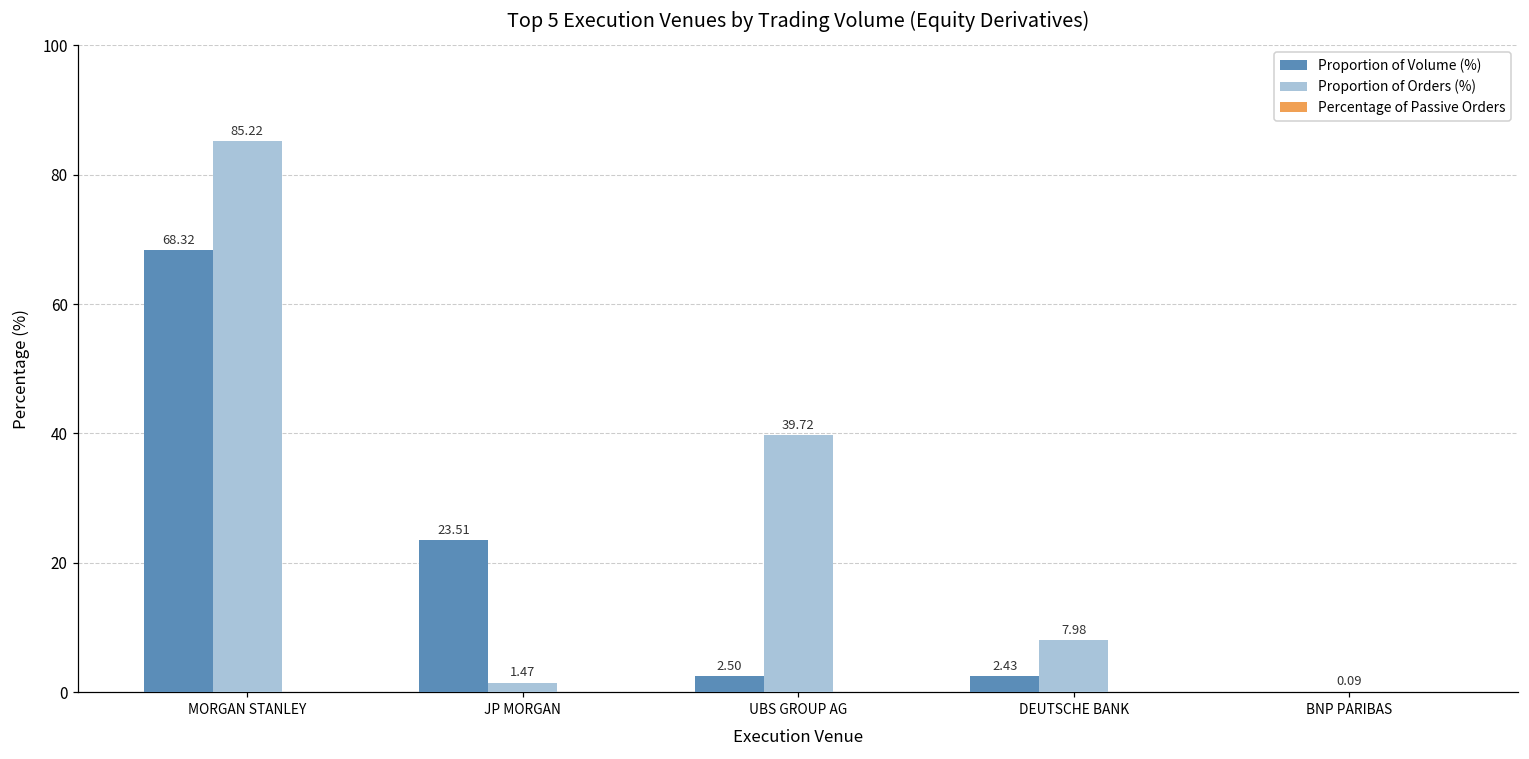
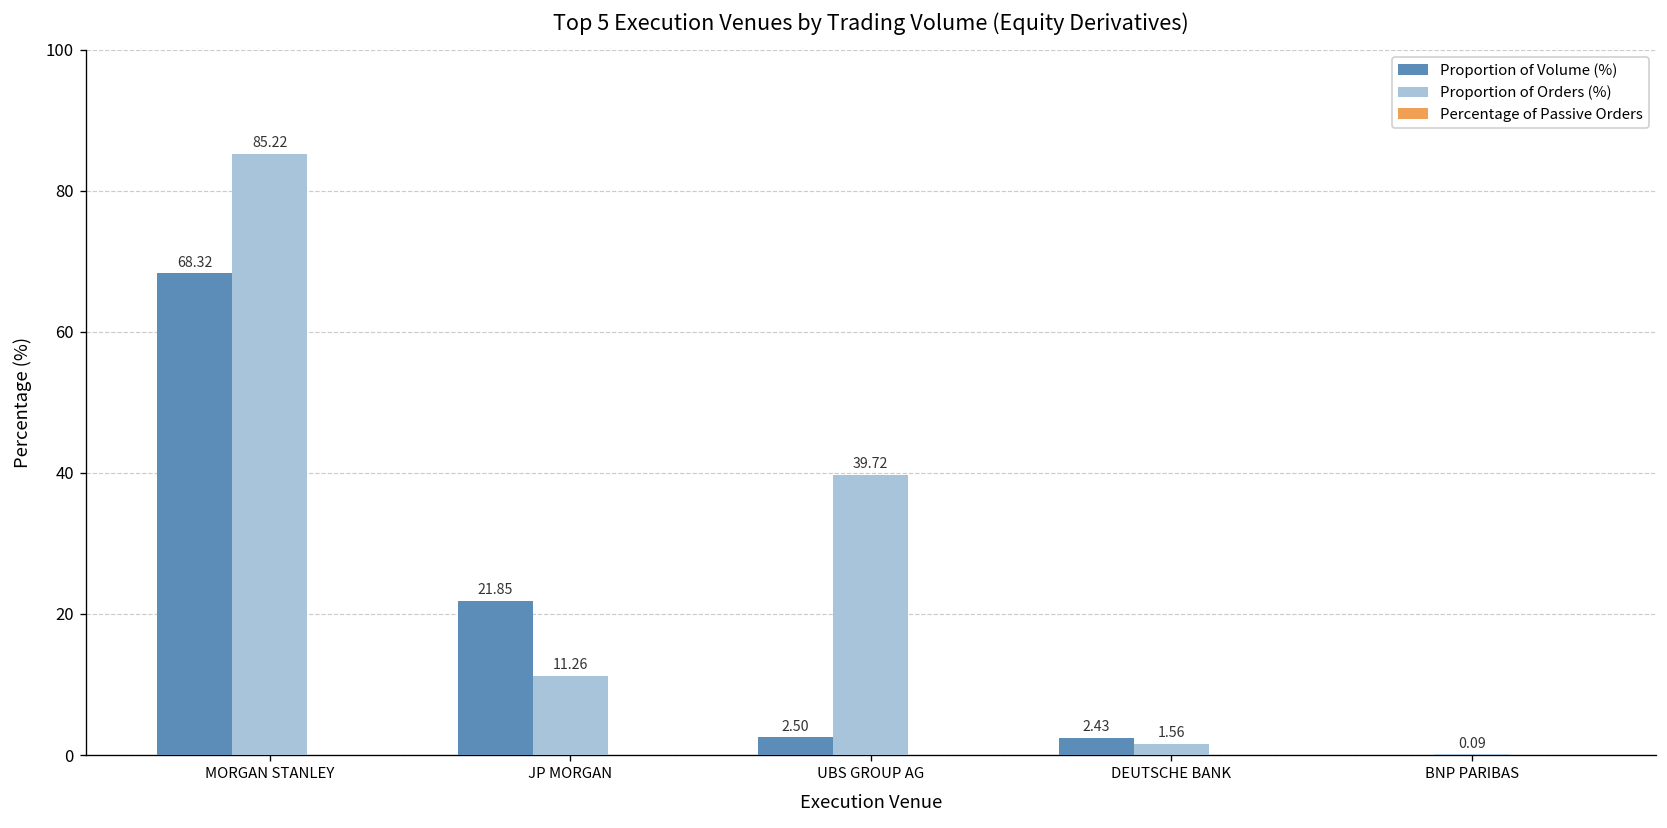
Proportion of Volume (%), JP MORGAN: 23.51 -> 21.85
Proportion of Orders (%), JP MORGAN: 1.47 -> 11.26
Proportion of Orders (%), DEUTSCHE BANK: 7.98 -> 1.56
